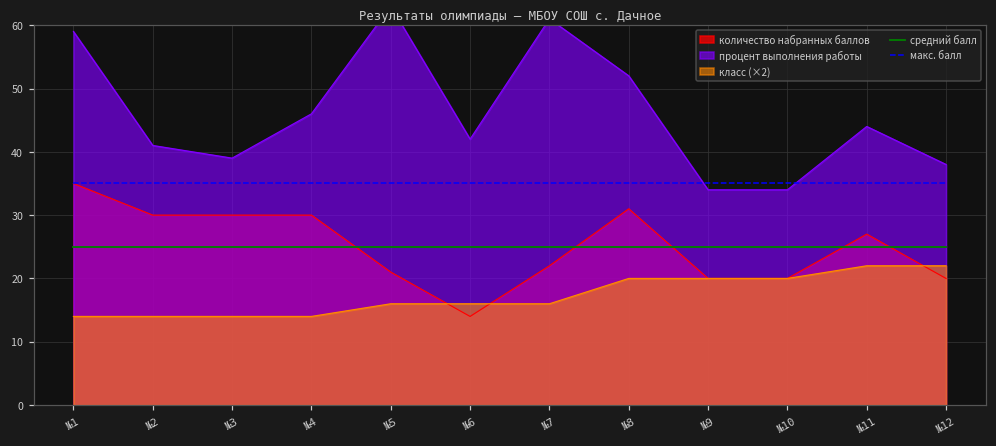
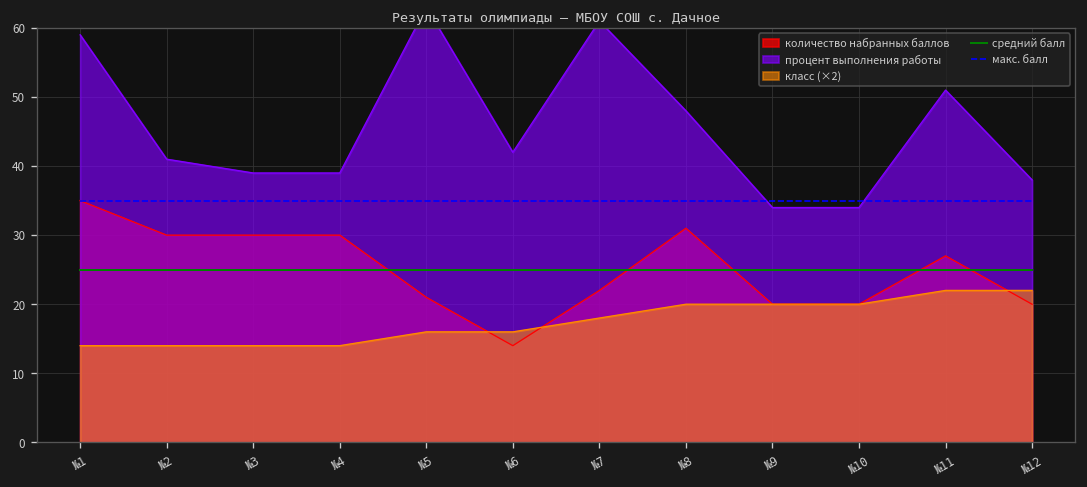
процент выполнения работы, №4: 46 -> 39
класс (×2), №7: 16 -> 18
процент выполнения работы, №8: 52 -> 48
процент выполнения работы, №11: 44 -> 51
